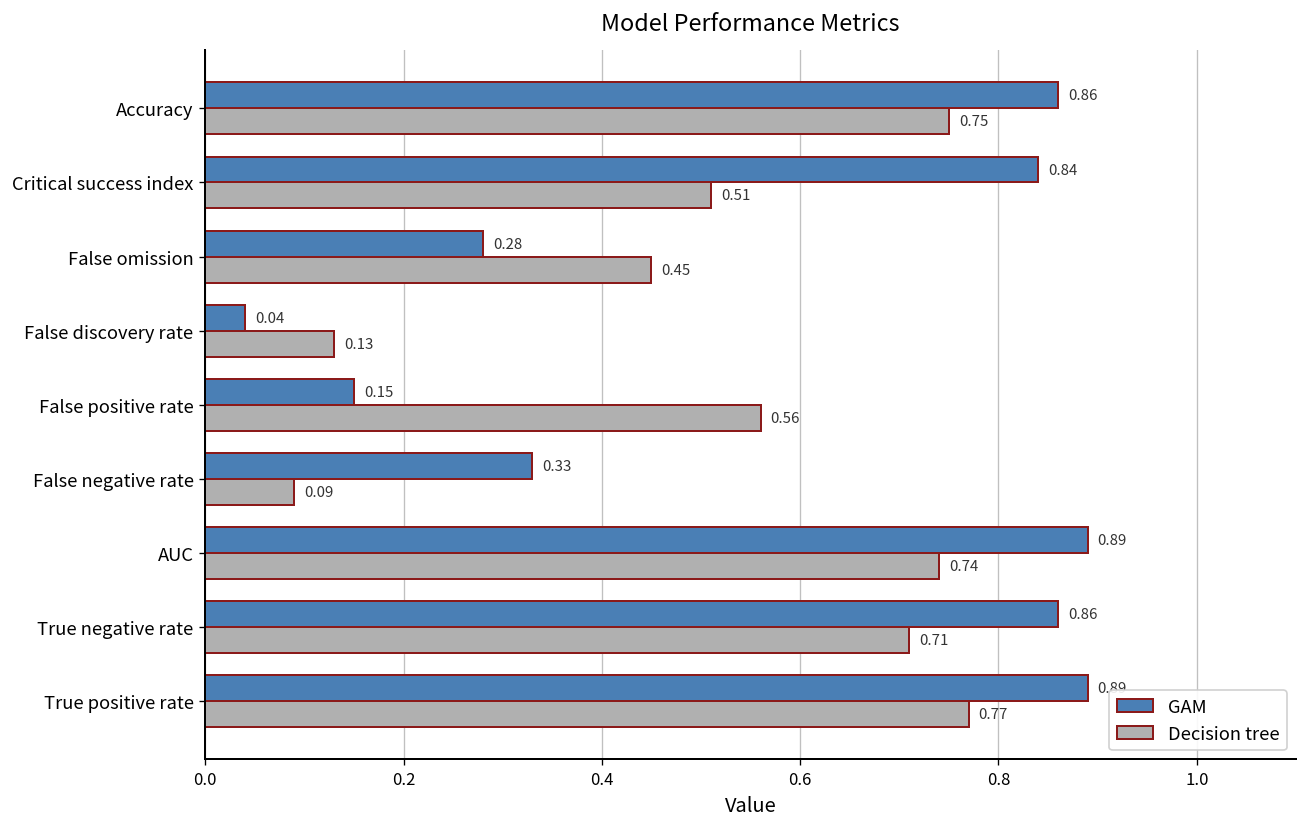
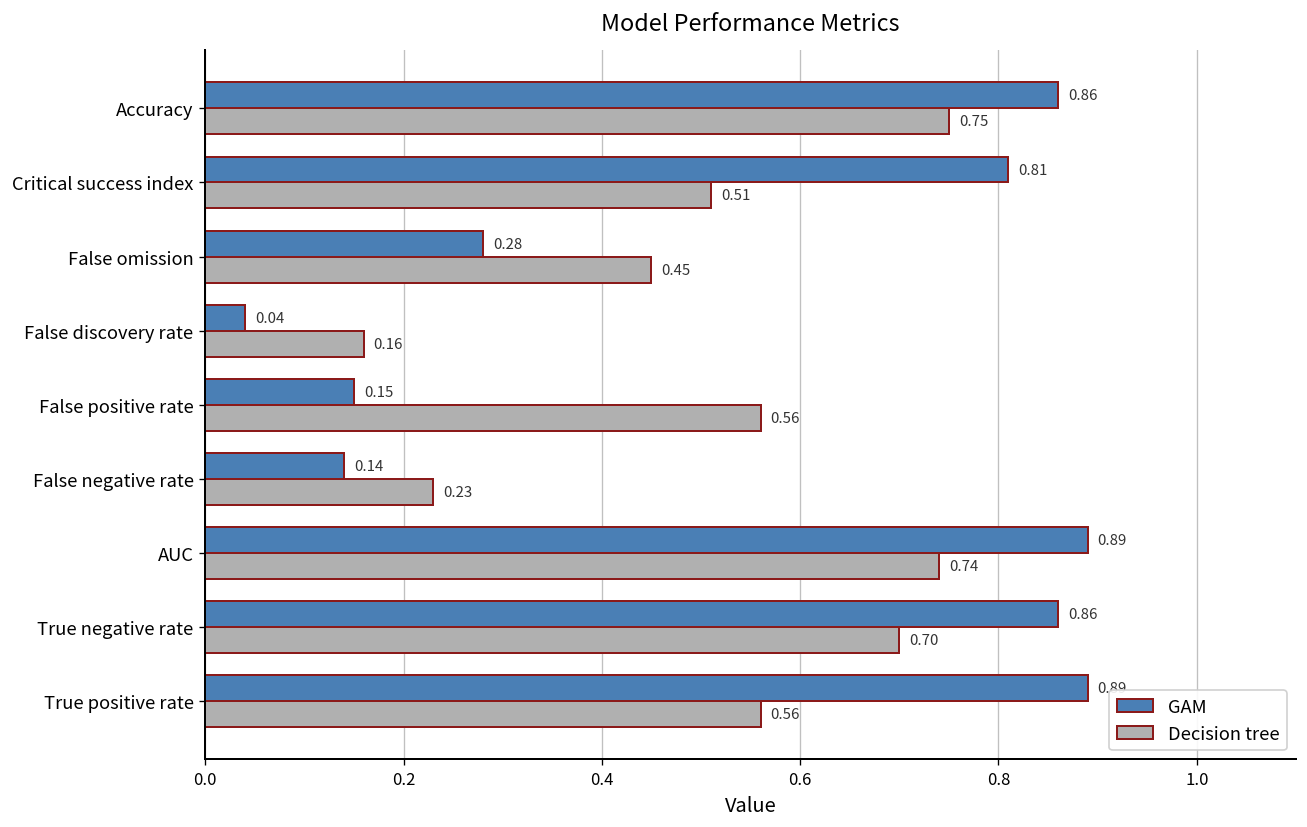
GAM, Critical success index: 0.84 -> 0.81
Decision tree, False discovery rate: 0.13 -> 0.16
GAM, False negative rate: 0.33 -> 0.14
Decision tree, False negative rate: 0.09 -> 0.23
Decision tree, True negative rate: 0.71 -> 0.70
Decision tree, True positive rate: 0.77 -> 0.56
